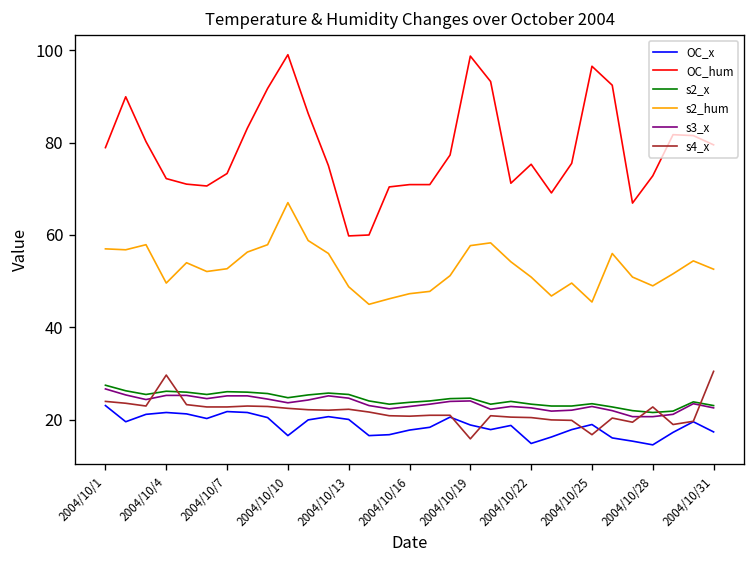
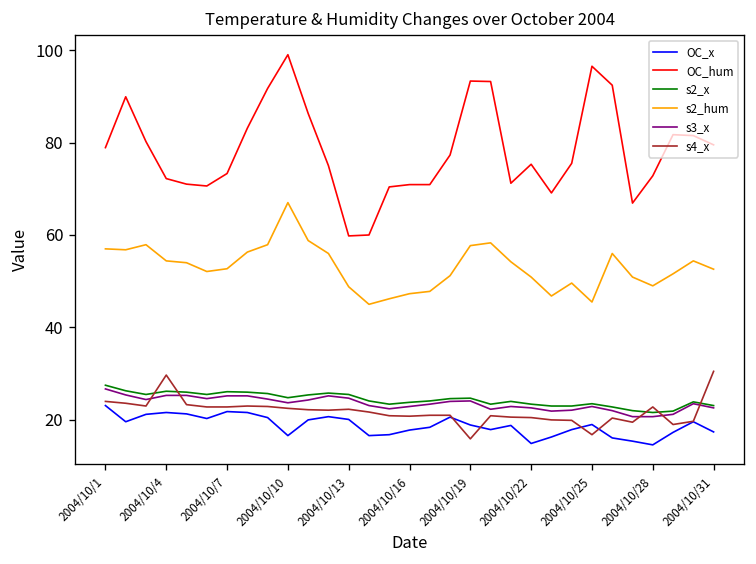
s2_hum, 2004/10/4: 50 -> 54
OC_hum, 2004/10/19: 99 -> 93
